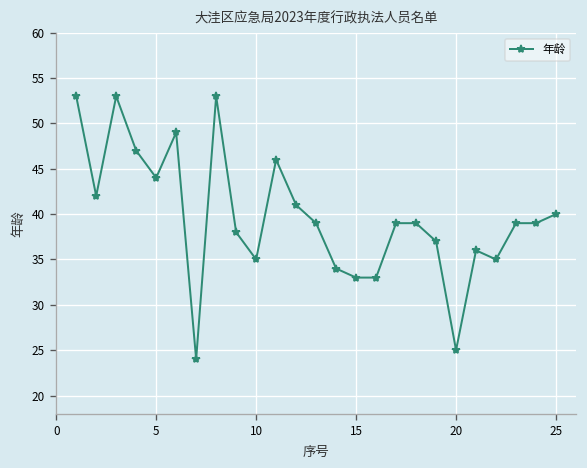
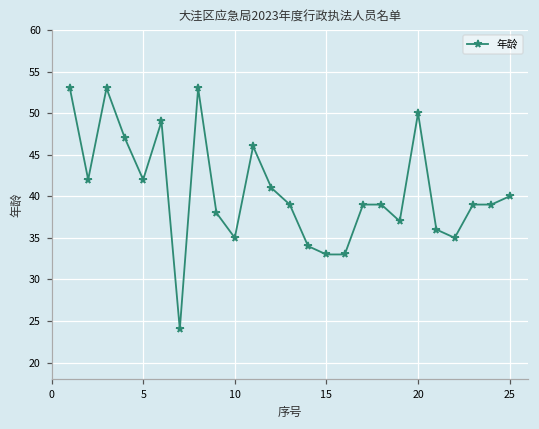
5: 44 -> 42
20: 25 -> 50
